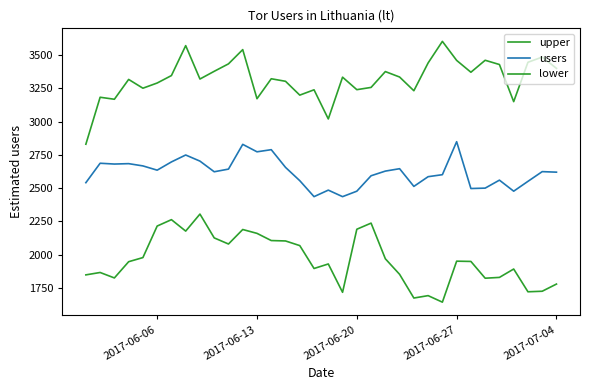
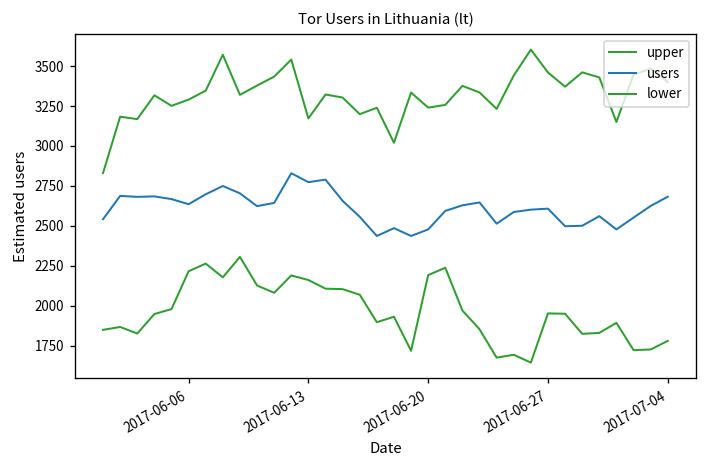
users, 2017-06-27: 2850 -> 2610
users, 2017-07-04: 2620 -> 2680
